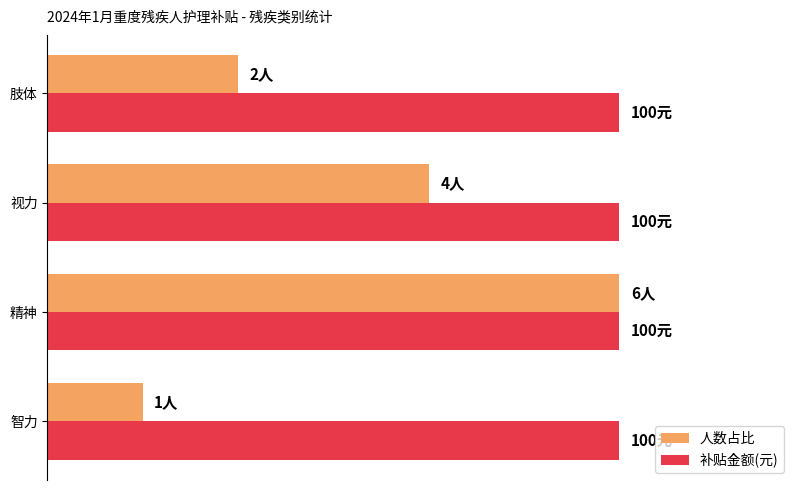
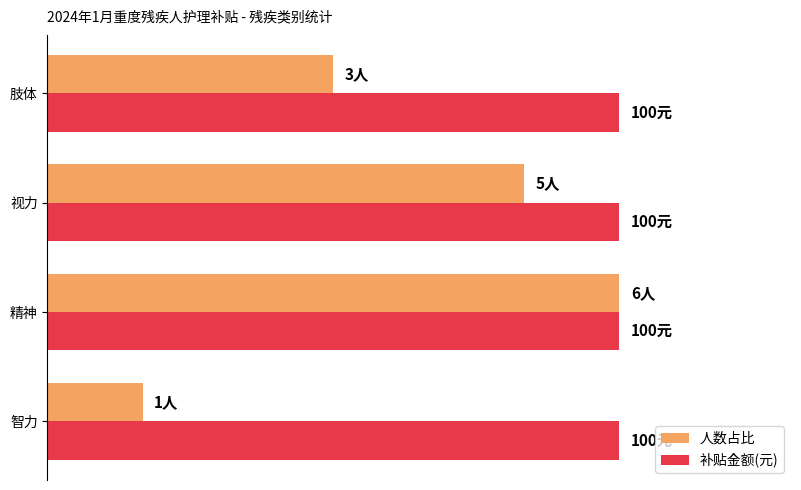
人数占比, 肢体: 2人 -> 3人
人数占比, 视力: 4人 -> 5人
